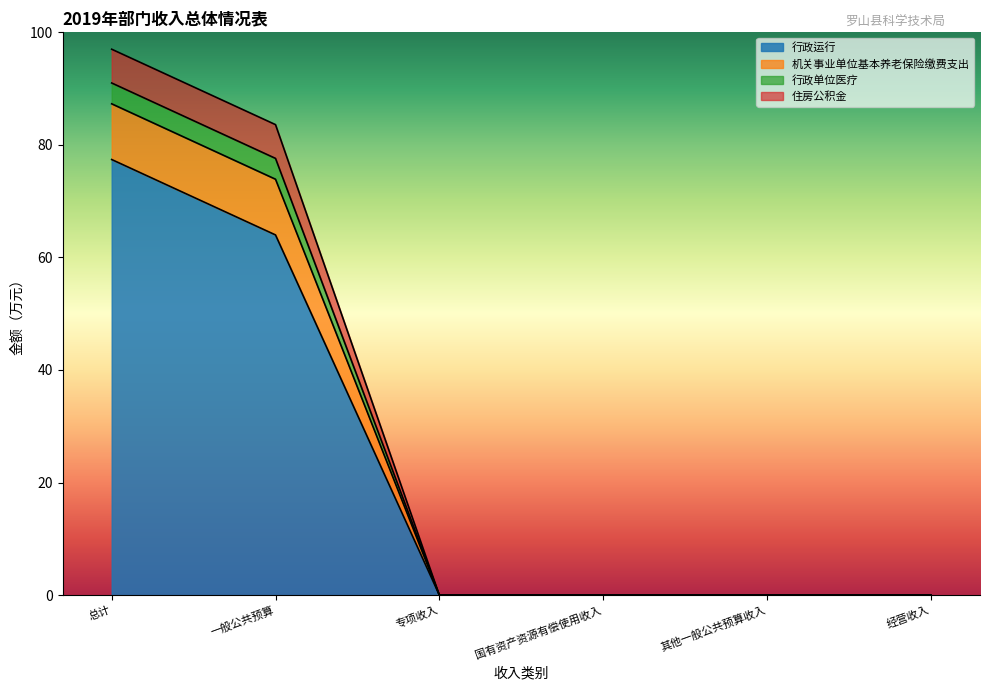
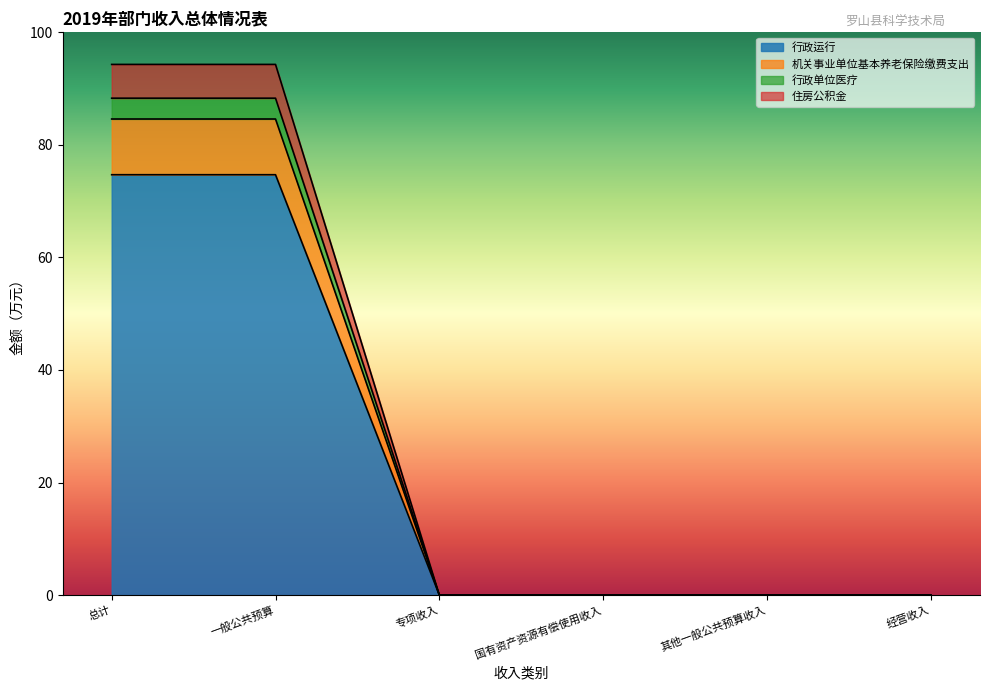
行政运行, 总计: 77 -> 75
行政运行, 一般公共预算: 64 -> 75
